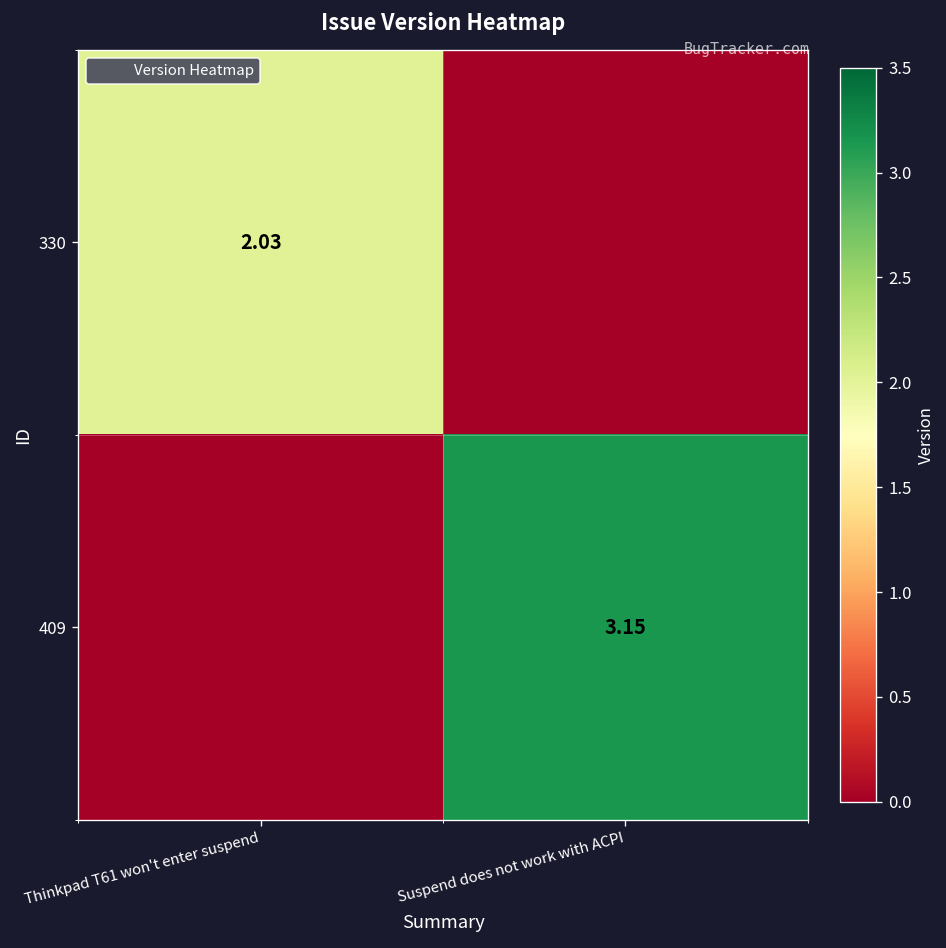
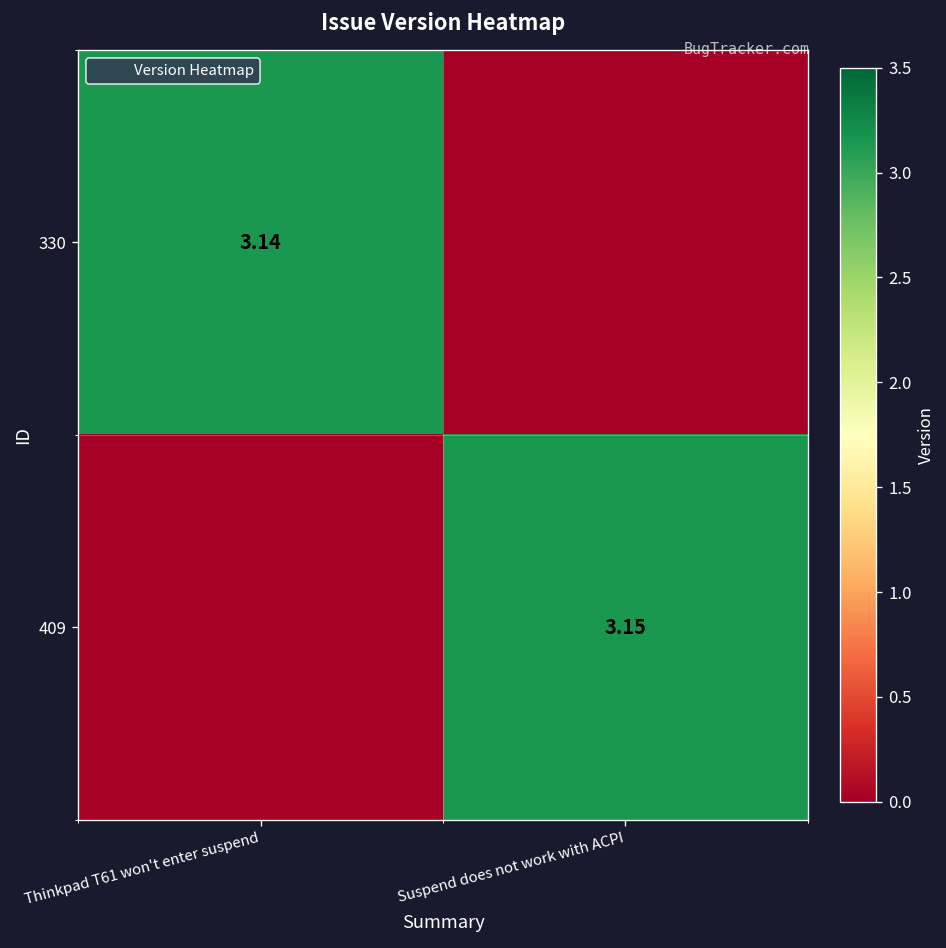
330, Thinkpad T61 won't enter suspend: 2.03 -> 3.14
